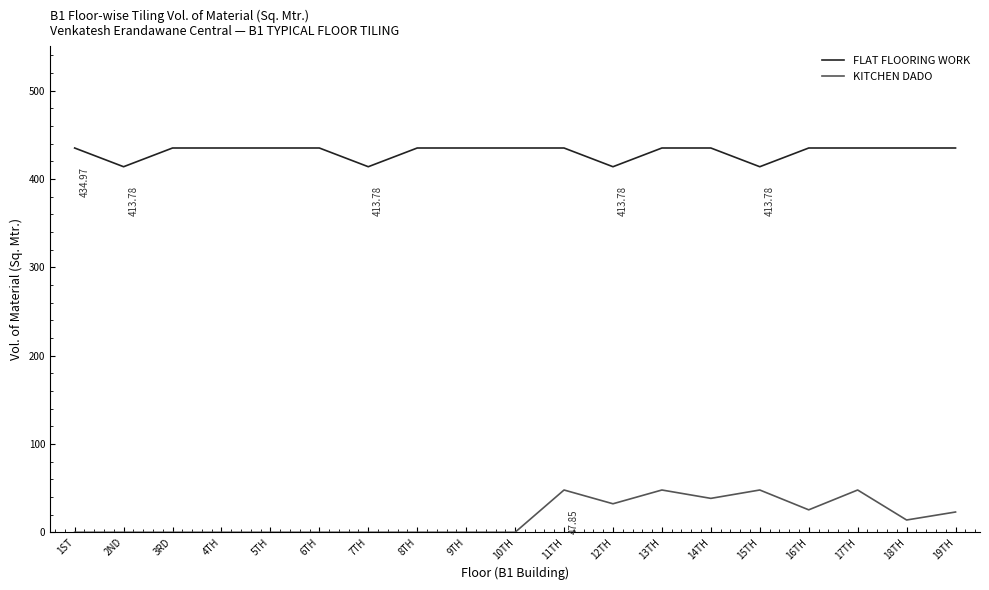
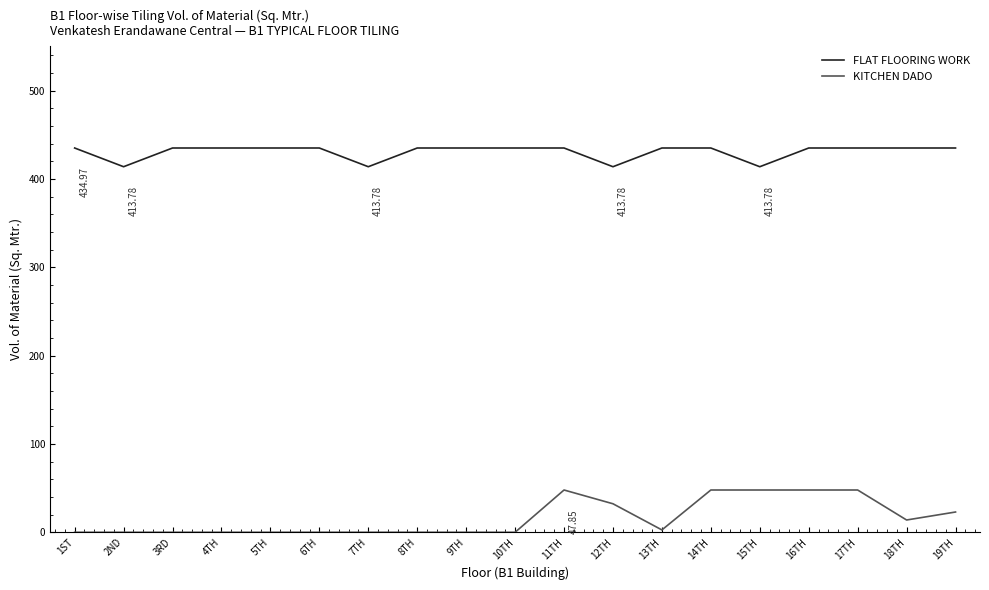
KITCHEN DADO, 13TH: 50 -> 0
KITCHEN DADO, 14TH: 40 -> 50
KITCHEN DADO, 16TH: 30 -> 50
